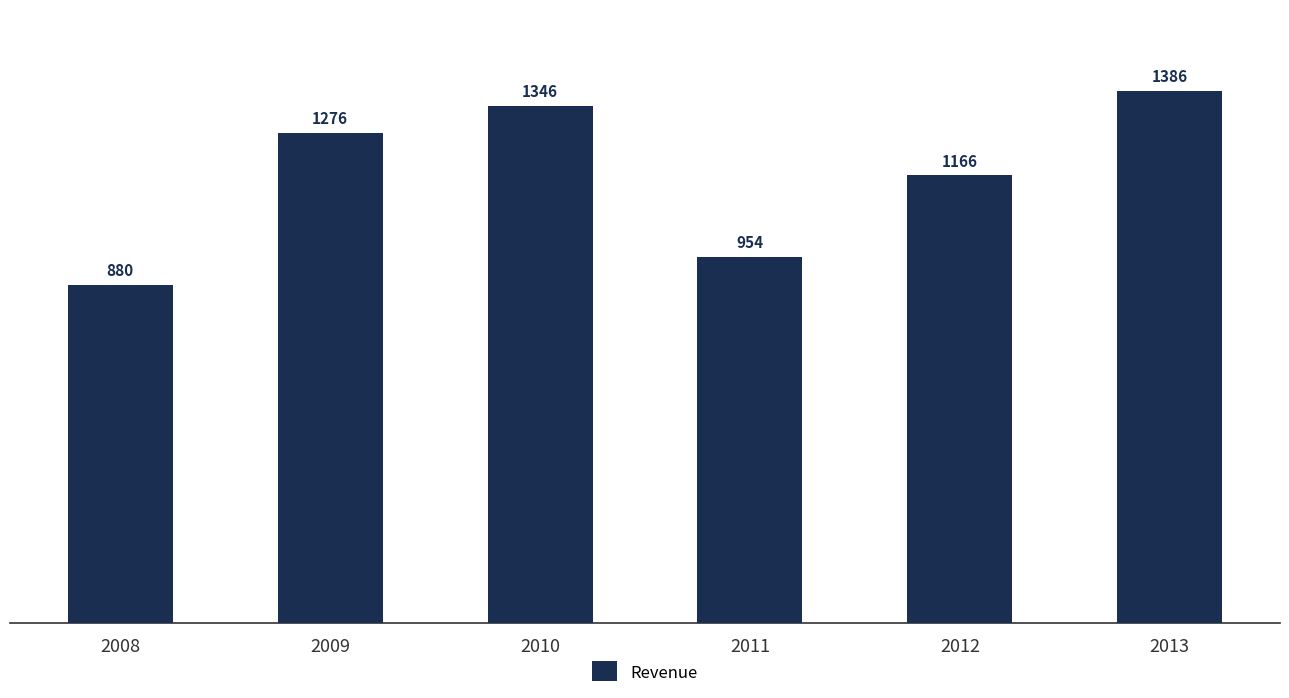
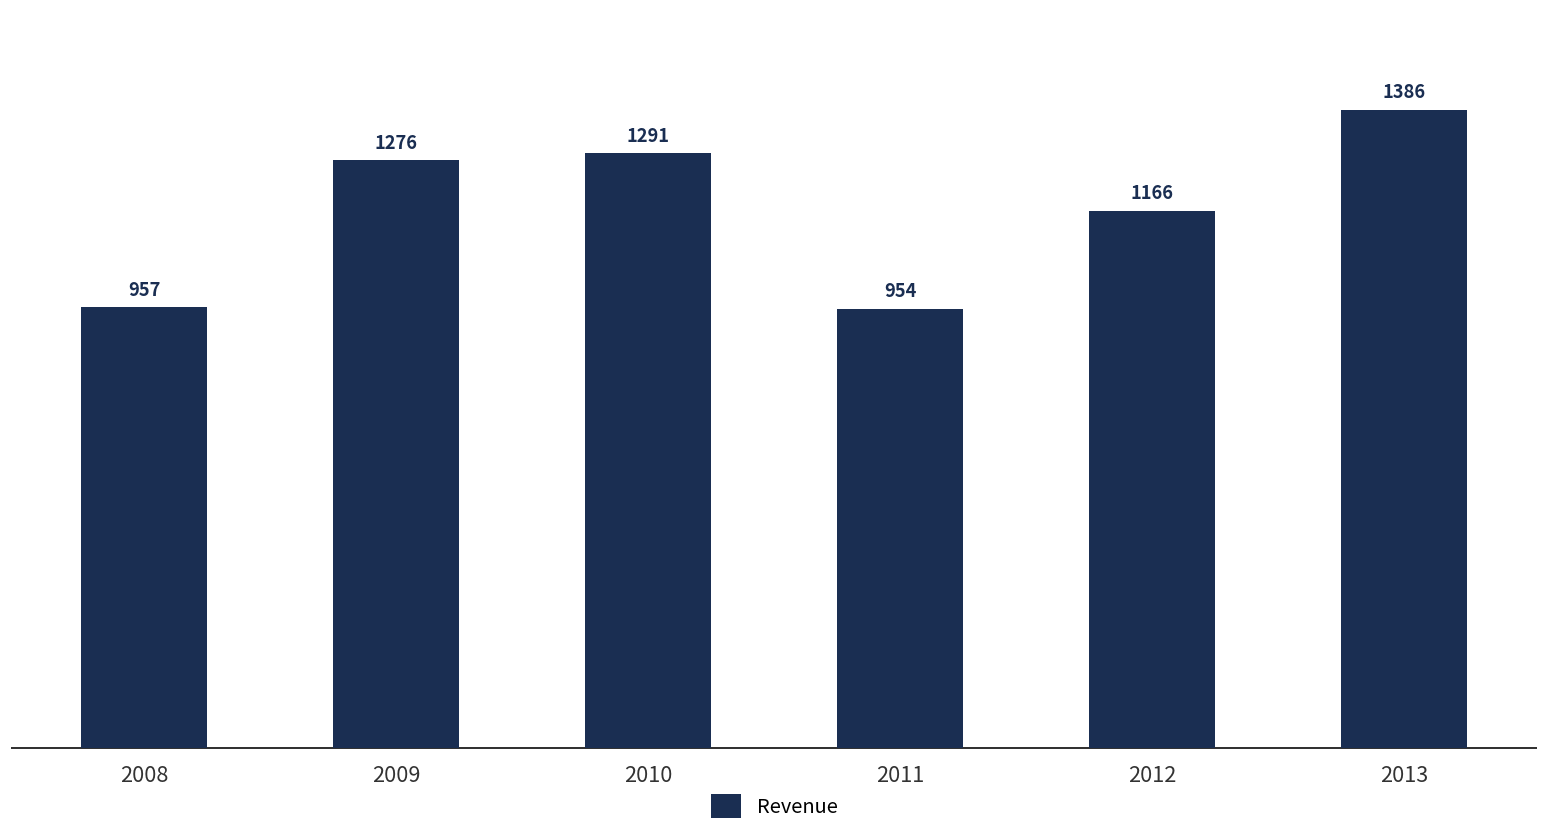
2008: 880 -> 957
2010: 1346 -> 1291
